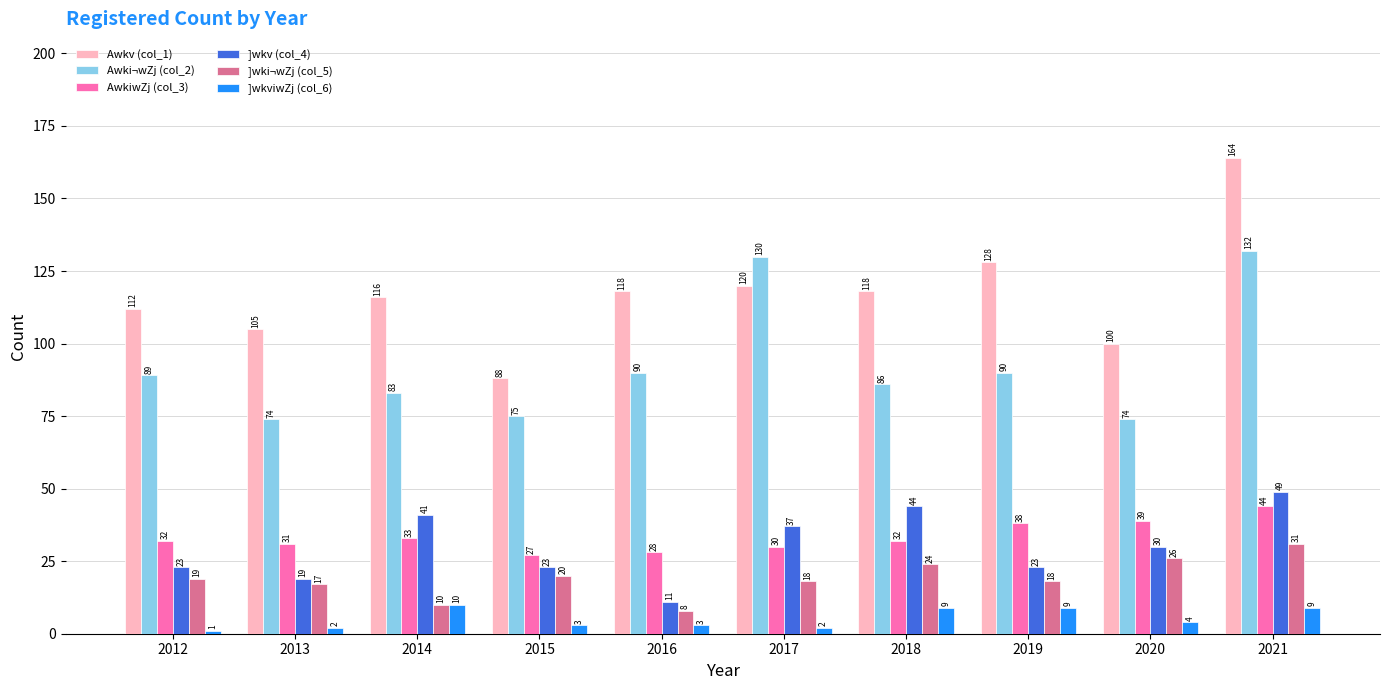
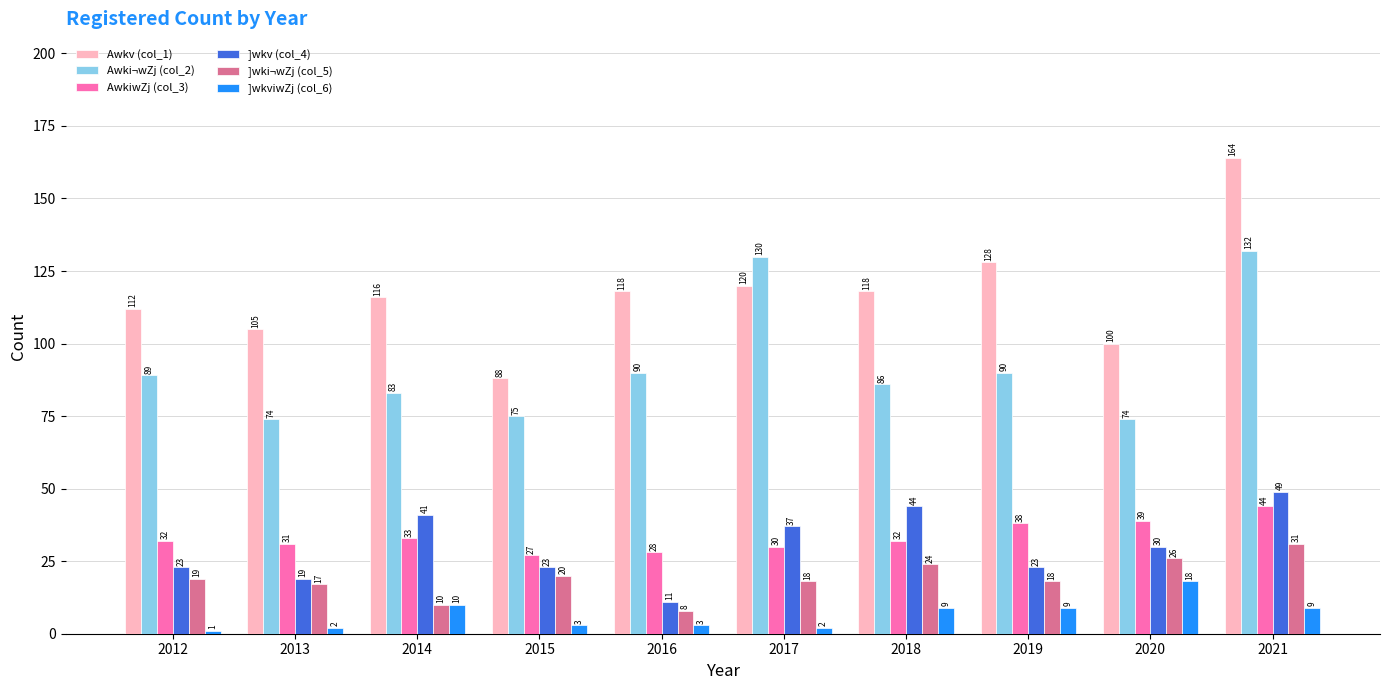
]wkviwZj (col_6), 2020: 4 -> 18
